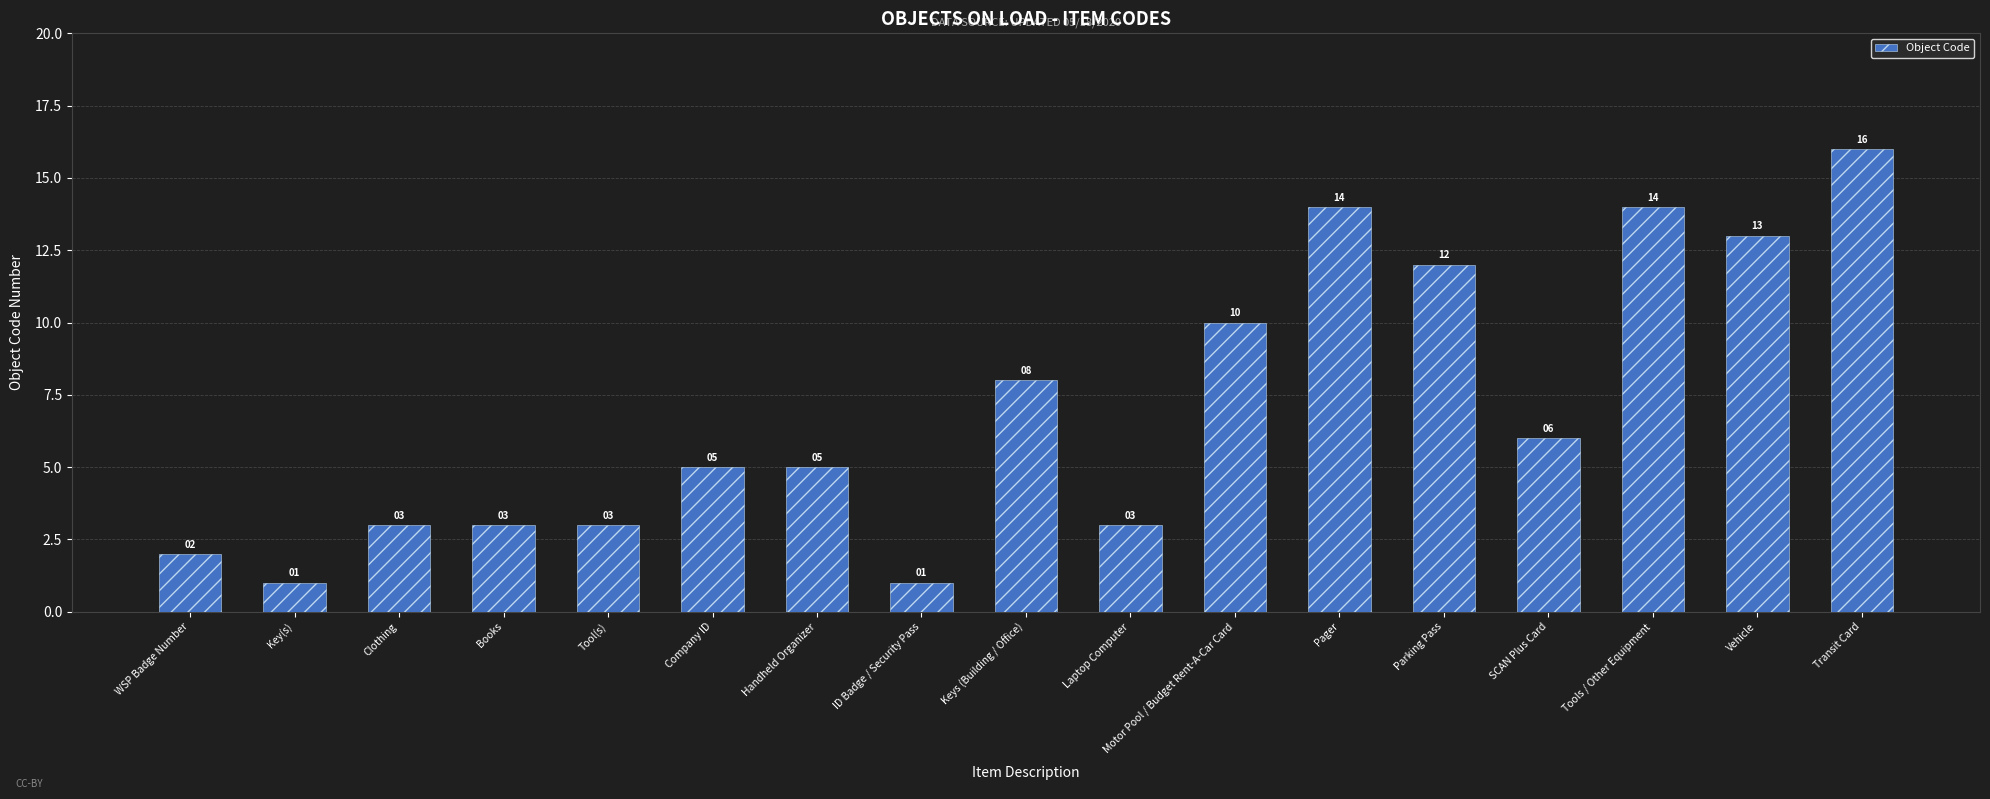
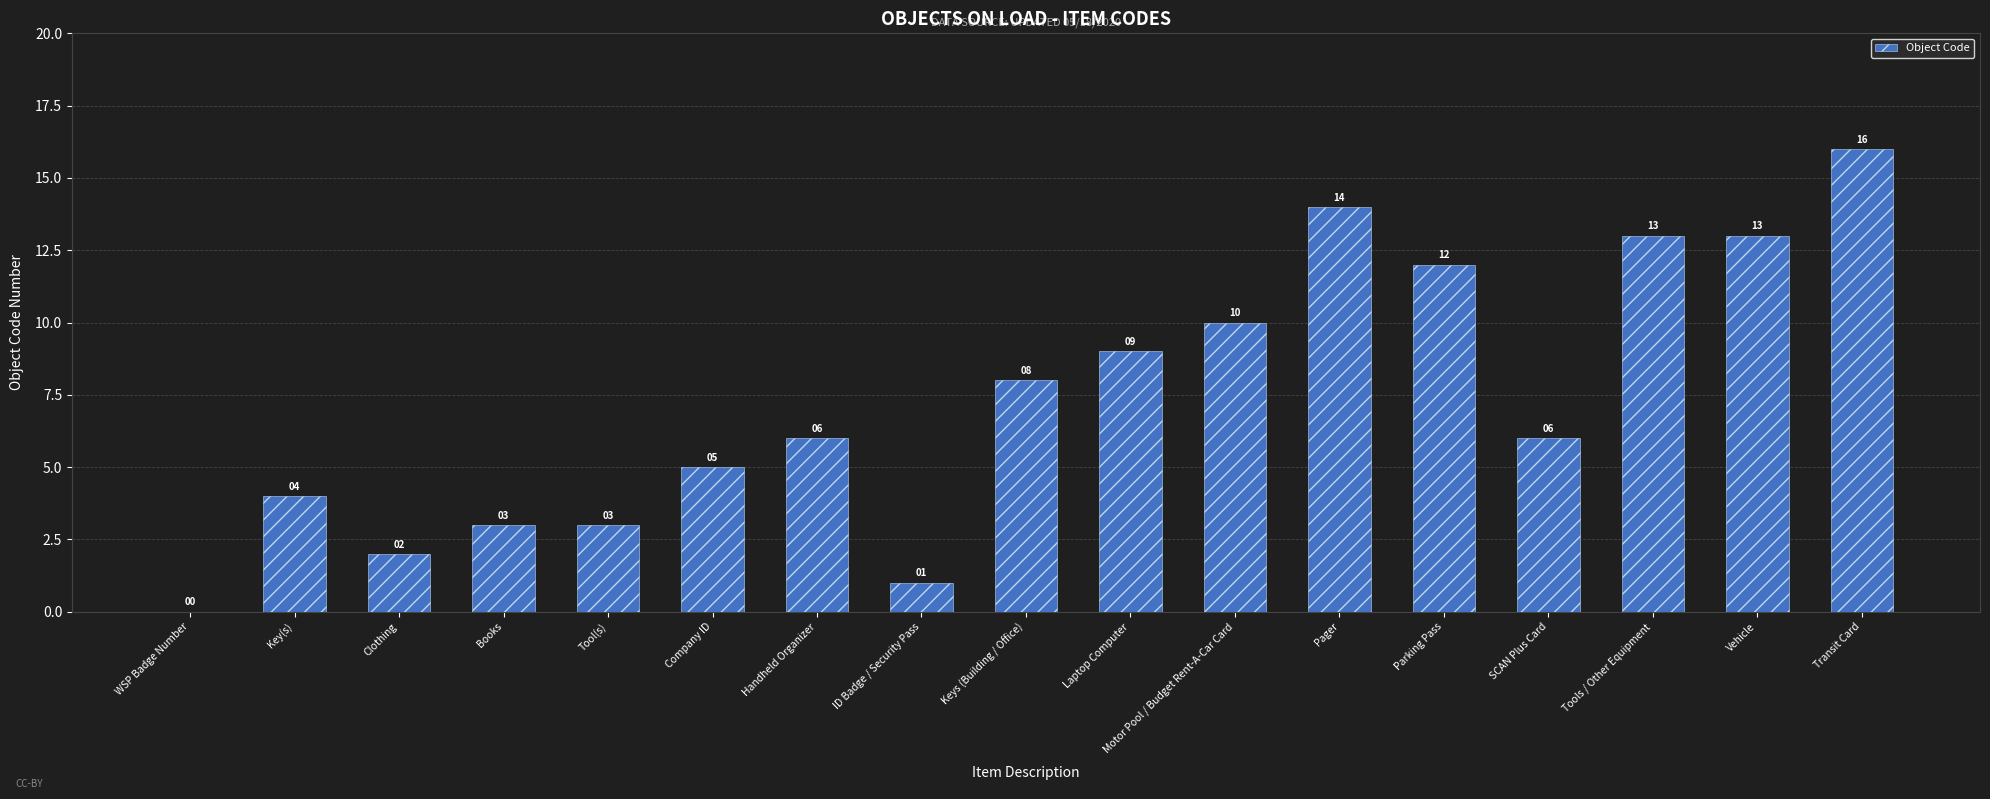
WSP Badge Number: 02 -> 00
Key(s): 01 -> 04
Clothing: 03 -> 02
Handheld Organizer: 05 -> 06
Laptop Computer: 03 -> 09
Tools / Other Equipment: 14 -> 13
